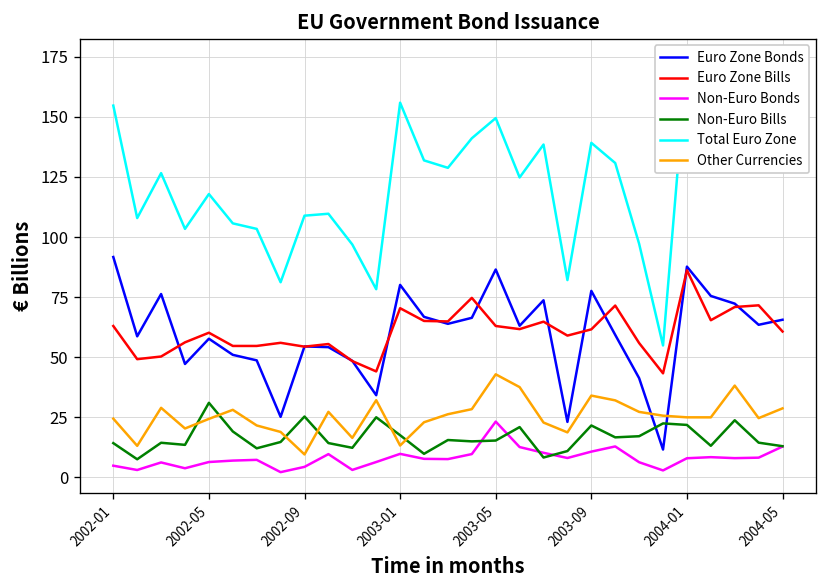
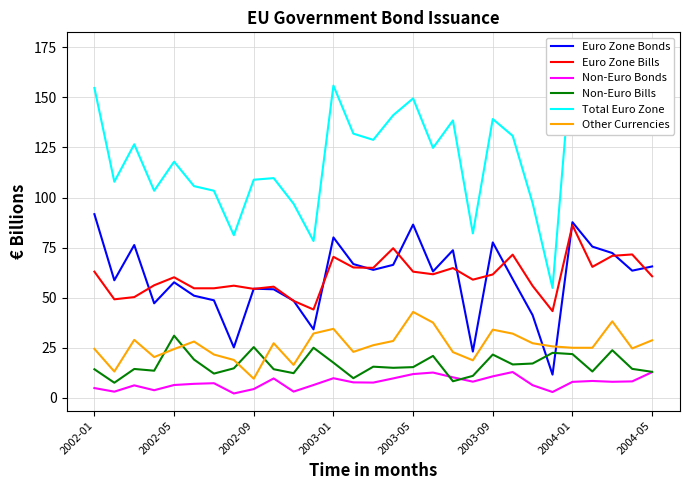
Other Currencies, 2003-01: 13 -> 34
Non-Euro Bonds, 2003-05: 23 -> 12
